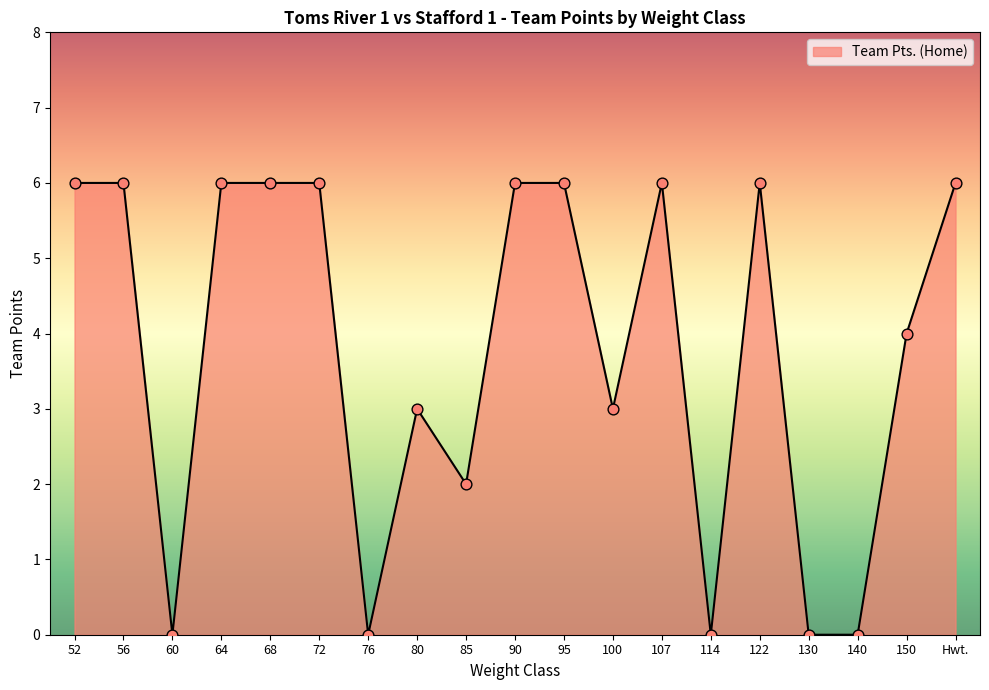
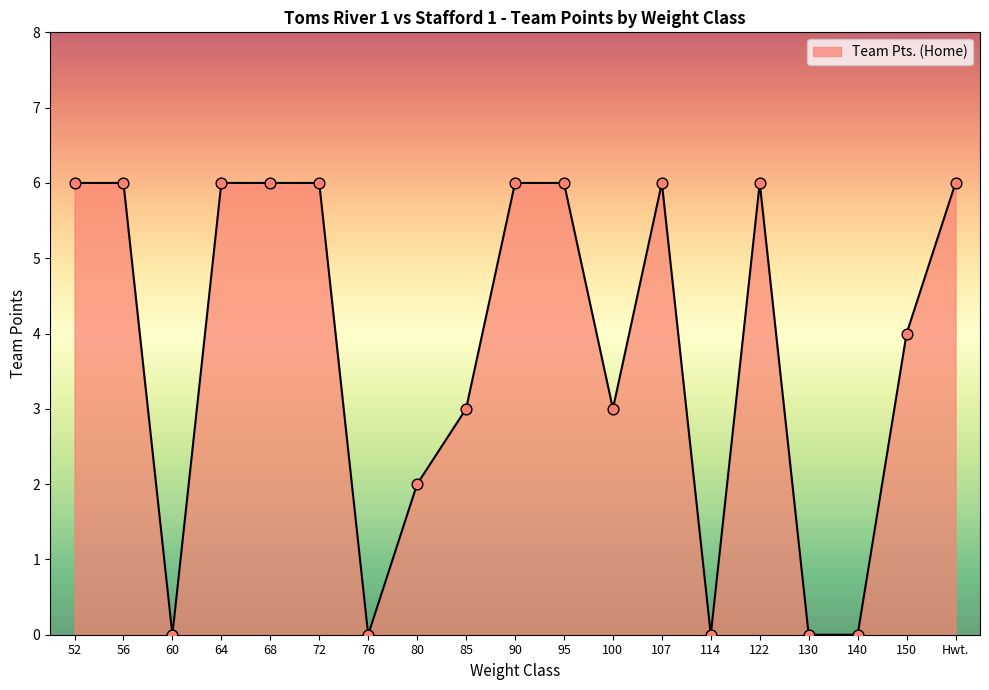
80: 3 -> 2
85: 2 -> 3
